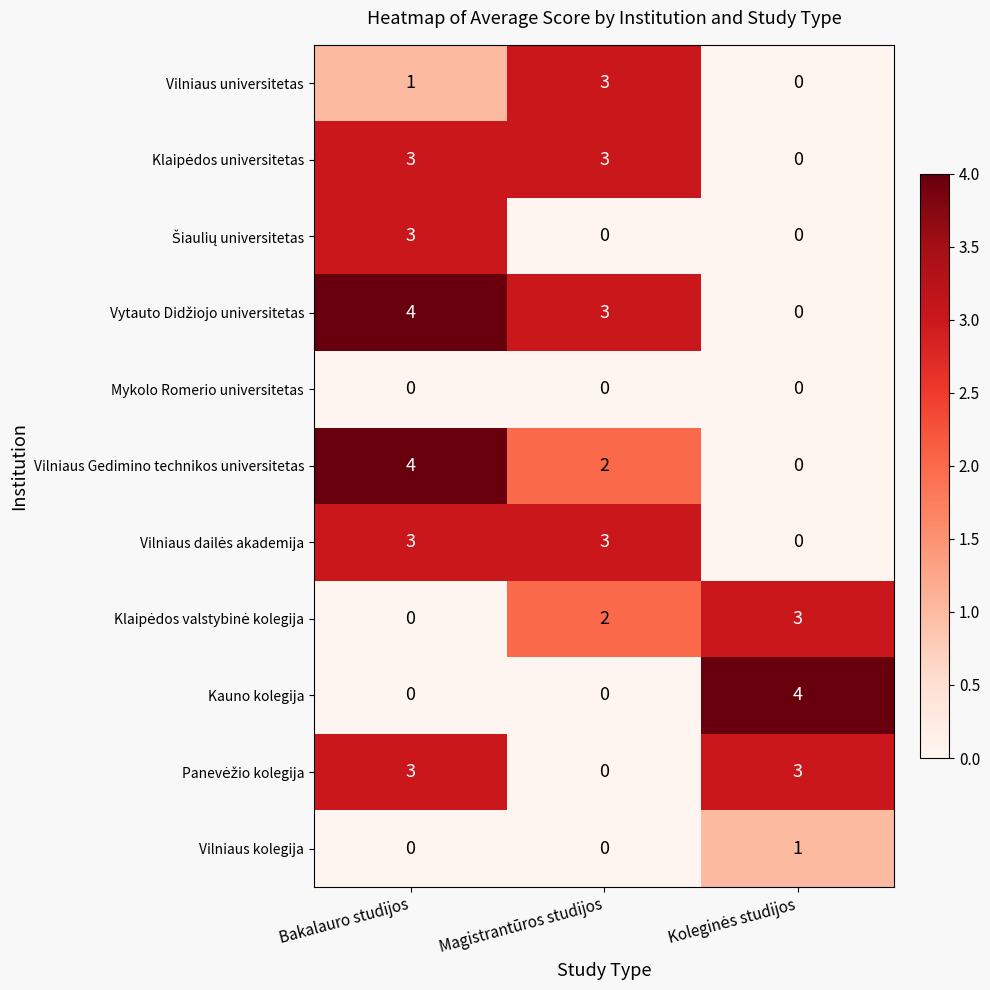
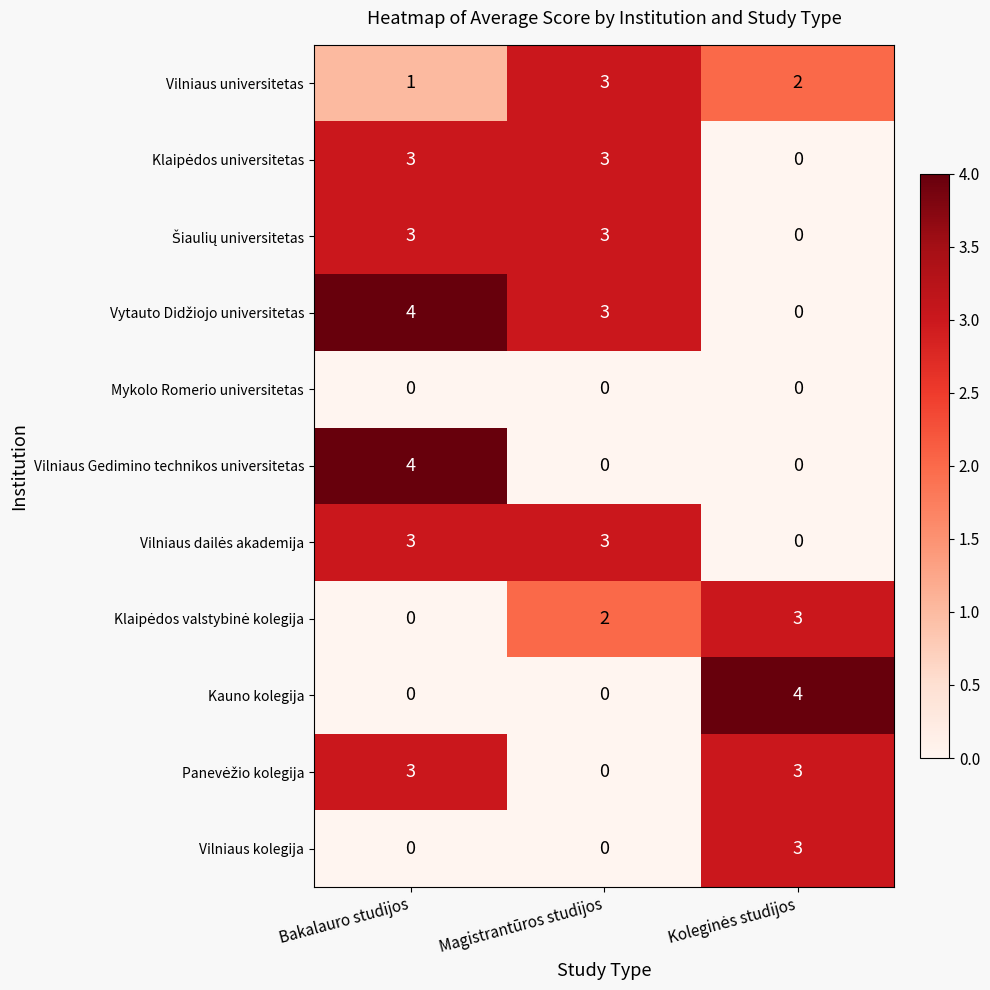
Vilniaus universitetas, Koleginės studijos: 0 -> 2
Šiaulių universitetas, Magistrantūros studijos: 0 -> 3
Vilniaus Gedimino technikos universitetas, Magistrantūros studijos: 2 -> 0
Vilniaus kolegija, Koleginės studijos: 1 -> 3
